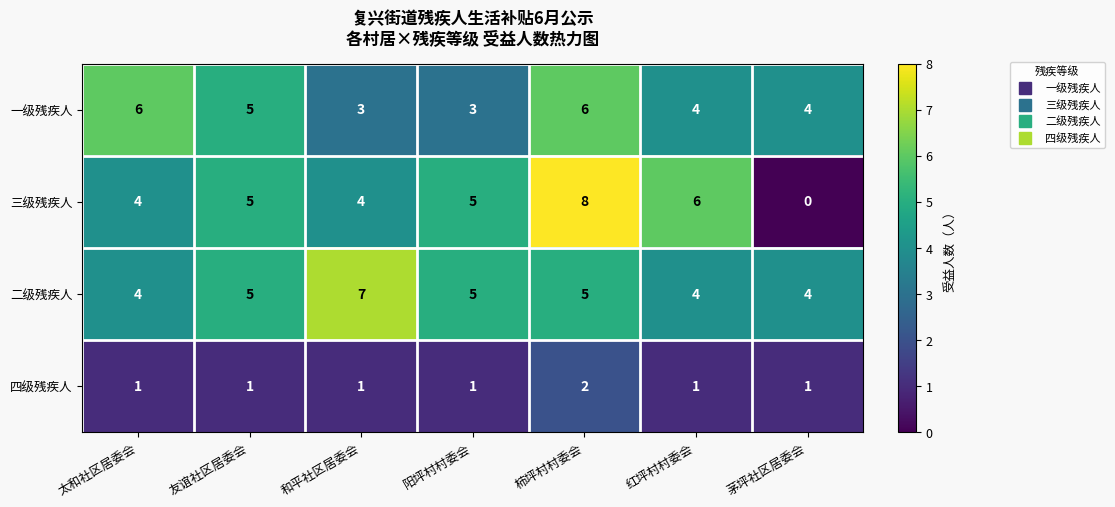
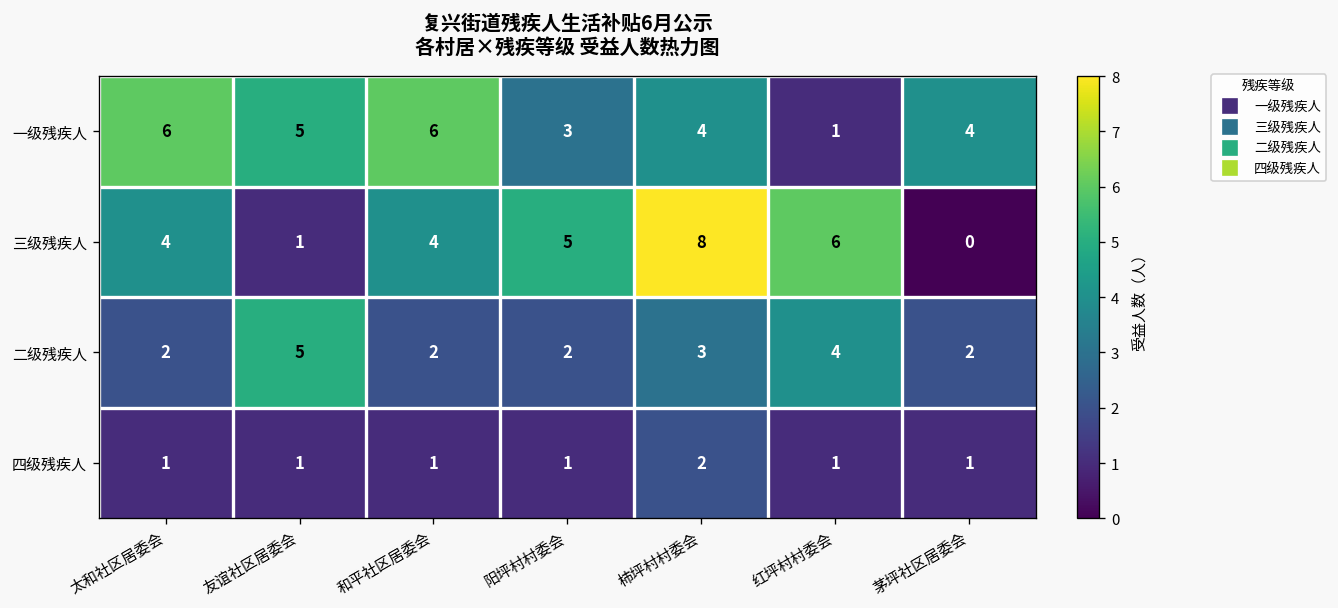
一级残疾人, 和平社区居委会: 3 -> 6
一级残疾人, 柿坪村村委会: 6 -> 4
一级残疾人, 红坪村村委会: 4 -> 1
三级残疾人, 友谊社区居委会: 5 -> 1
二级残疾人, 太和社区居委会: 4 -> 2
二级残疾人, 和平社区居委会: 7 -> 2
二级残疾人, 阳坪村村委会: 5 -> 2
二级残疾人, 柿坪村村委会: 5 -> 3
二级残疾人, 茅坪社区居委会: 4 -> 2
